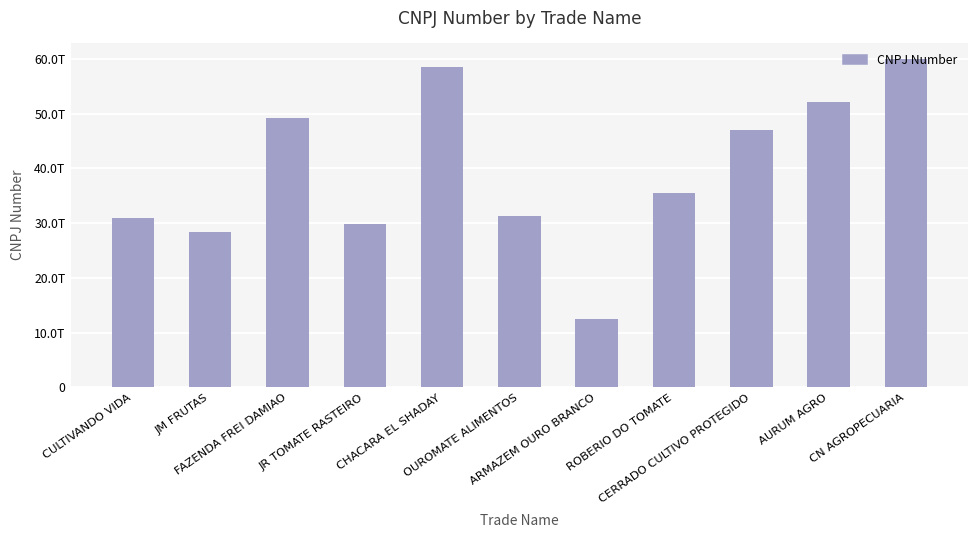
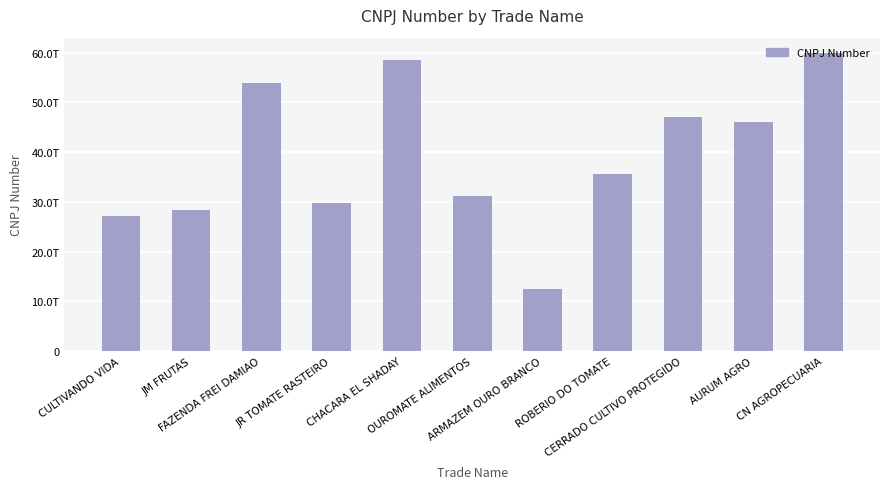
CULTIVANDO VIDA: 31T -> 27T
FAZENDA FREI DAMIAO: 49T -> 54T
AURUM AGRO: 52T -> 46T
